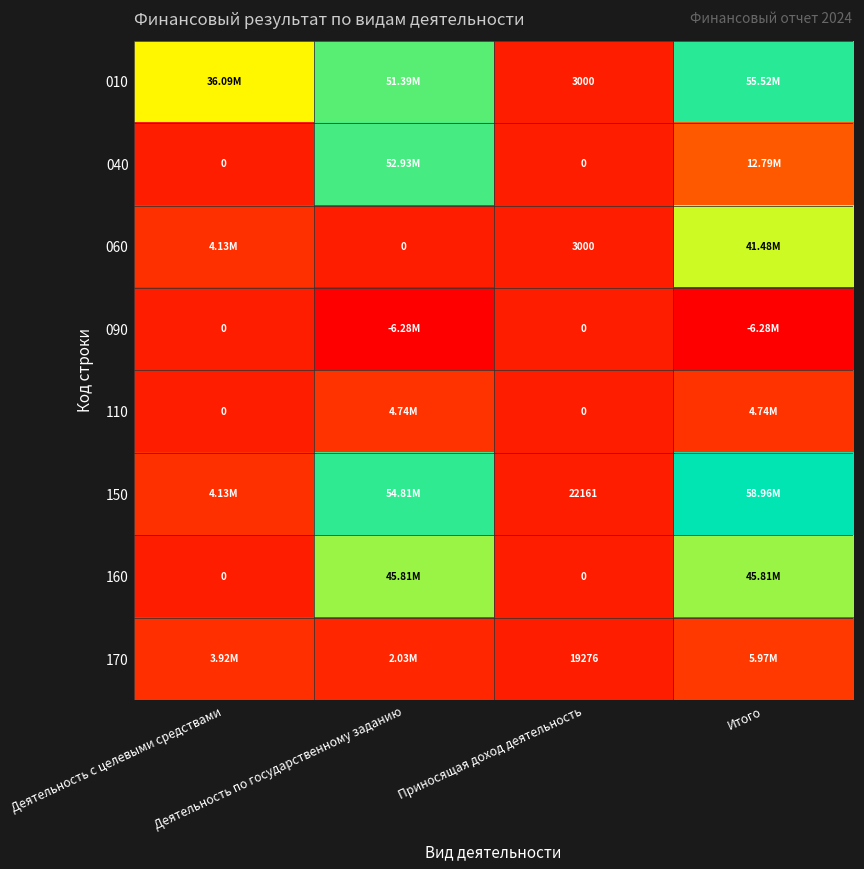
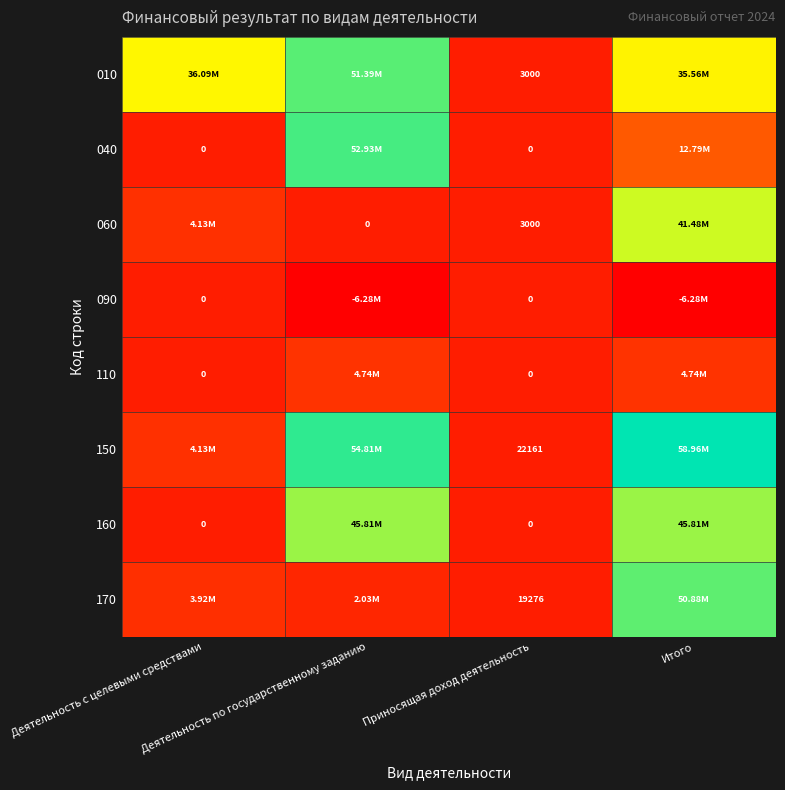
010, Итого: 55.52M -> 35.56M
170, Итого: 5.97M -> 50.88M
